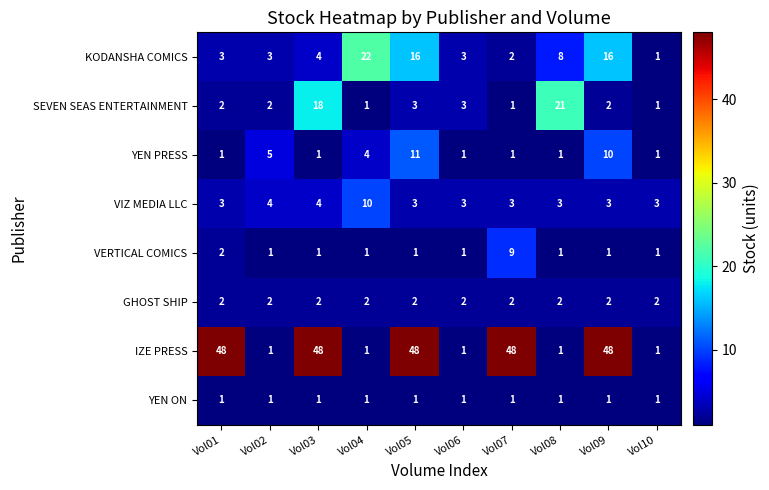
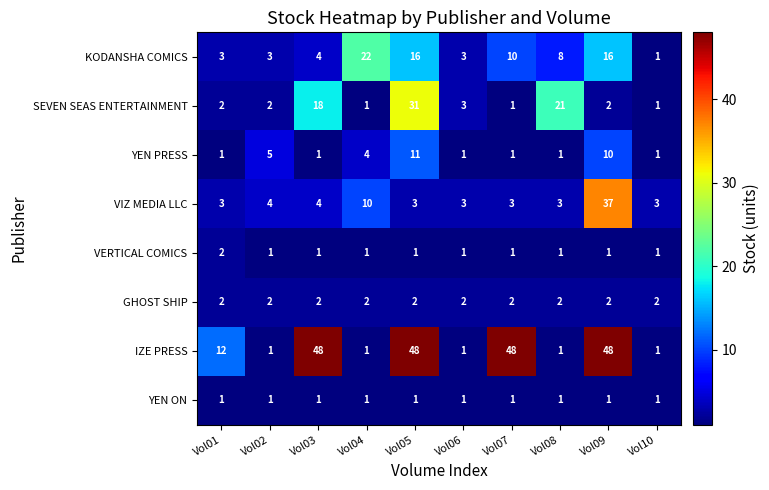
KODANSHA COMICS, Vol07: 2 -> 10
SEVEN SEAS ENTERTAINMENT, Vol05: 3 -> 31
VIZ MEDIA LLC, Vol09: 3 -> 37
VERTICAL COMICS, Vol07: 9 -> 1
IZE PRESS, Vol01: 48 -> 12
